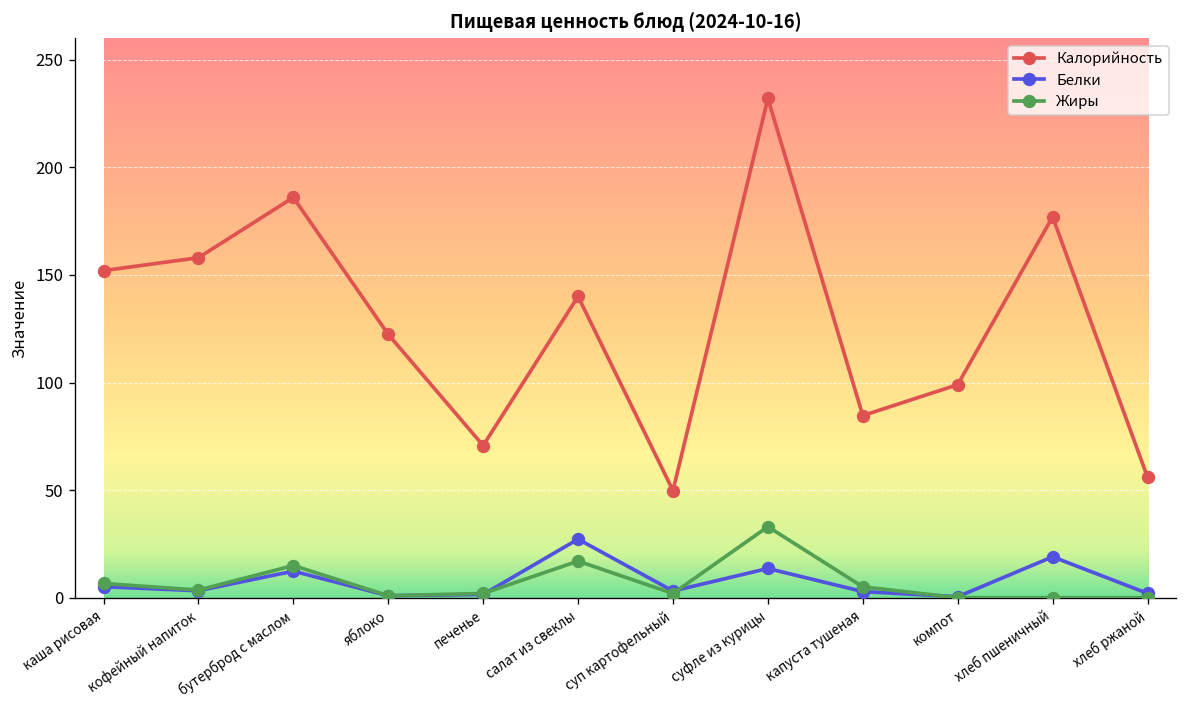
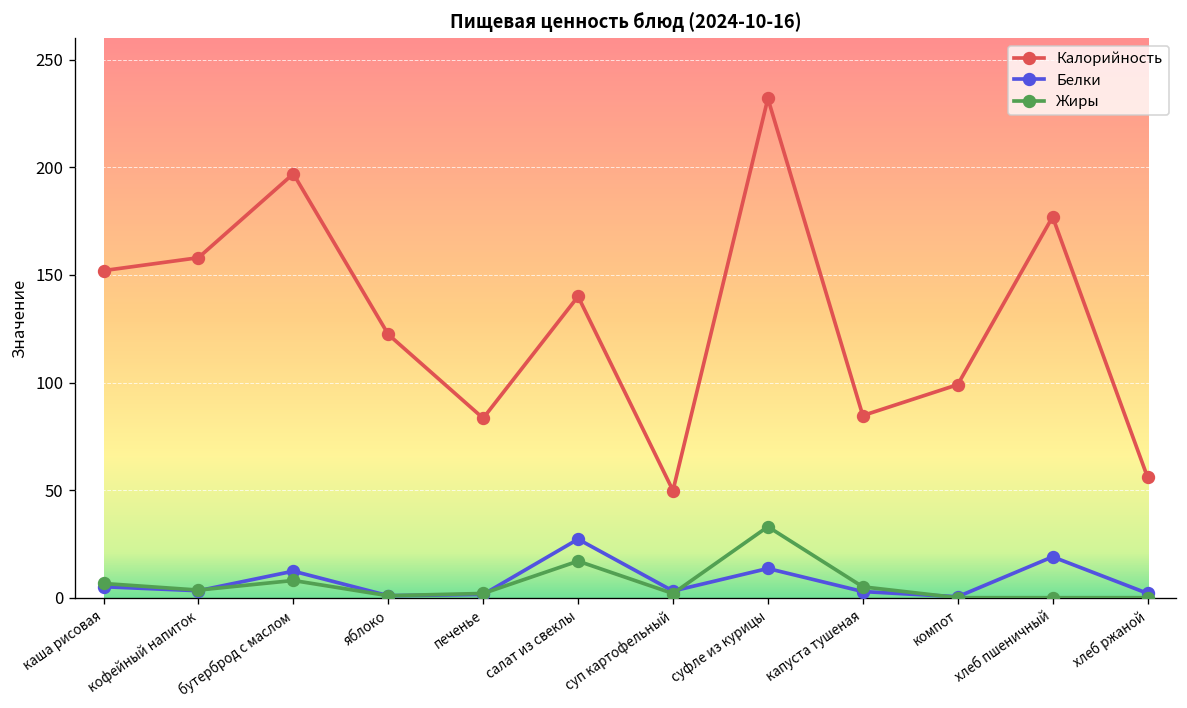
Калорийность, бутерброд с маслом: 186 -> 197
Жиры, бутерброд с маслом: 15 -> 8
Калорийность, печенье: 71 -> 83
